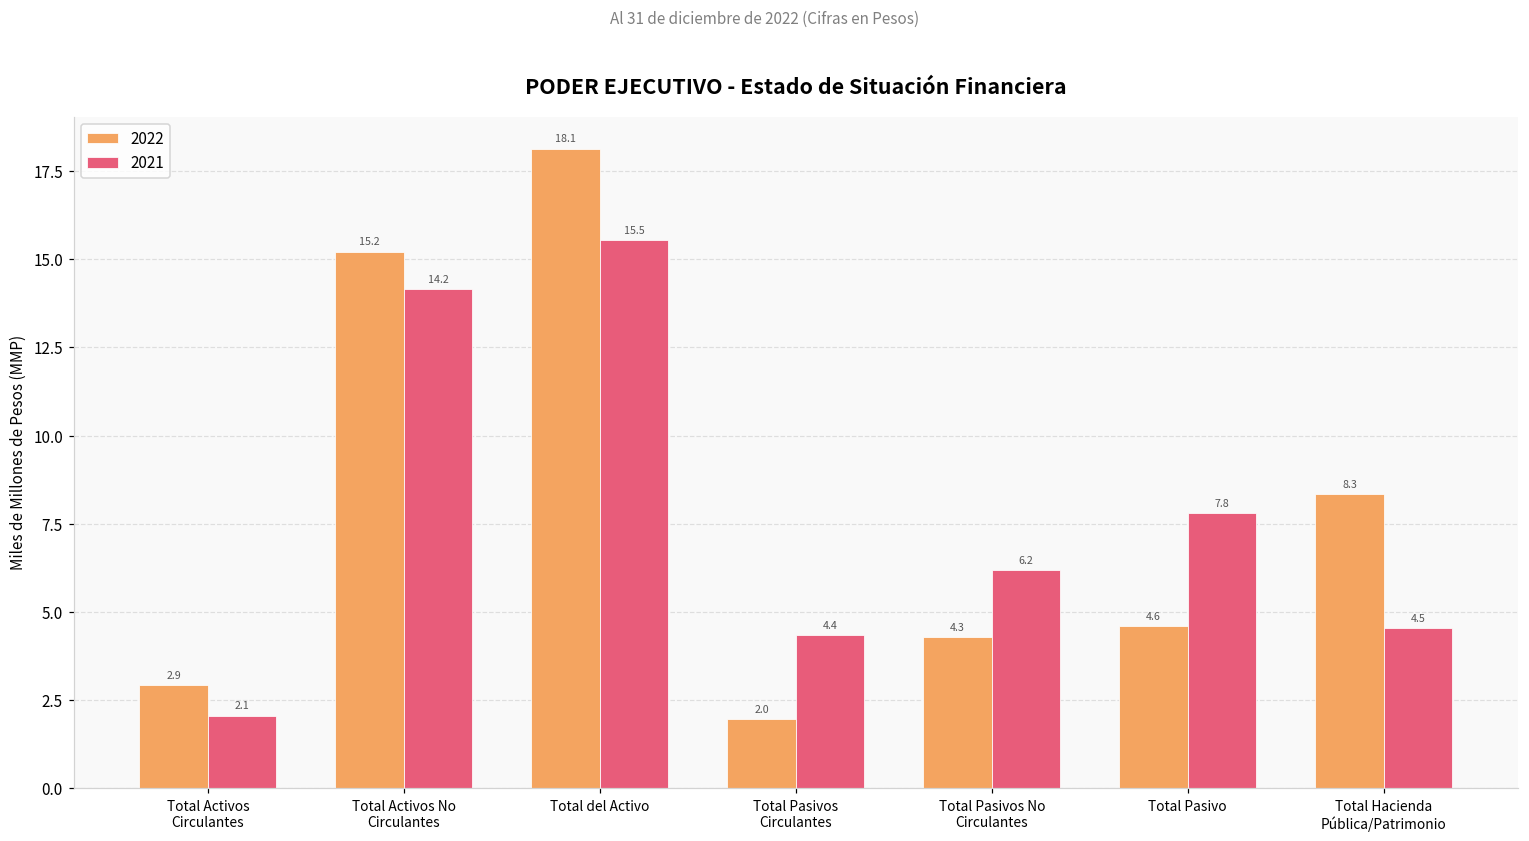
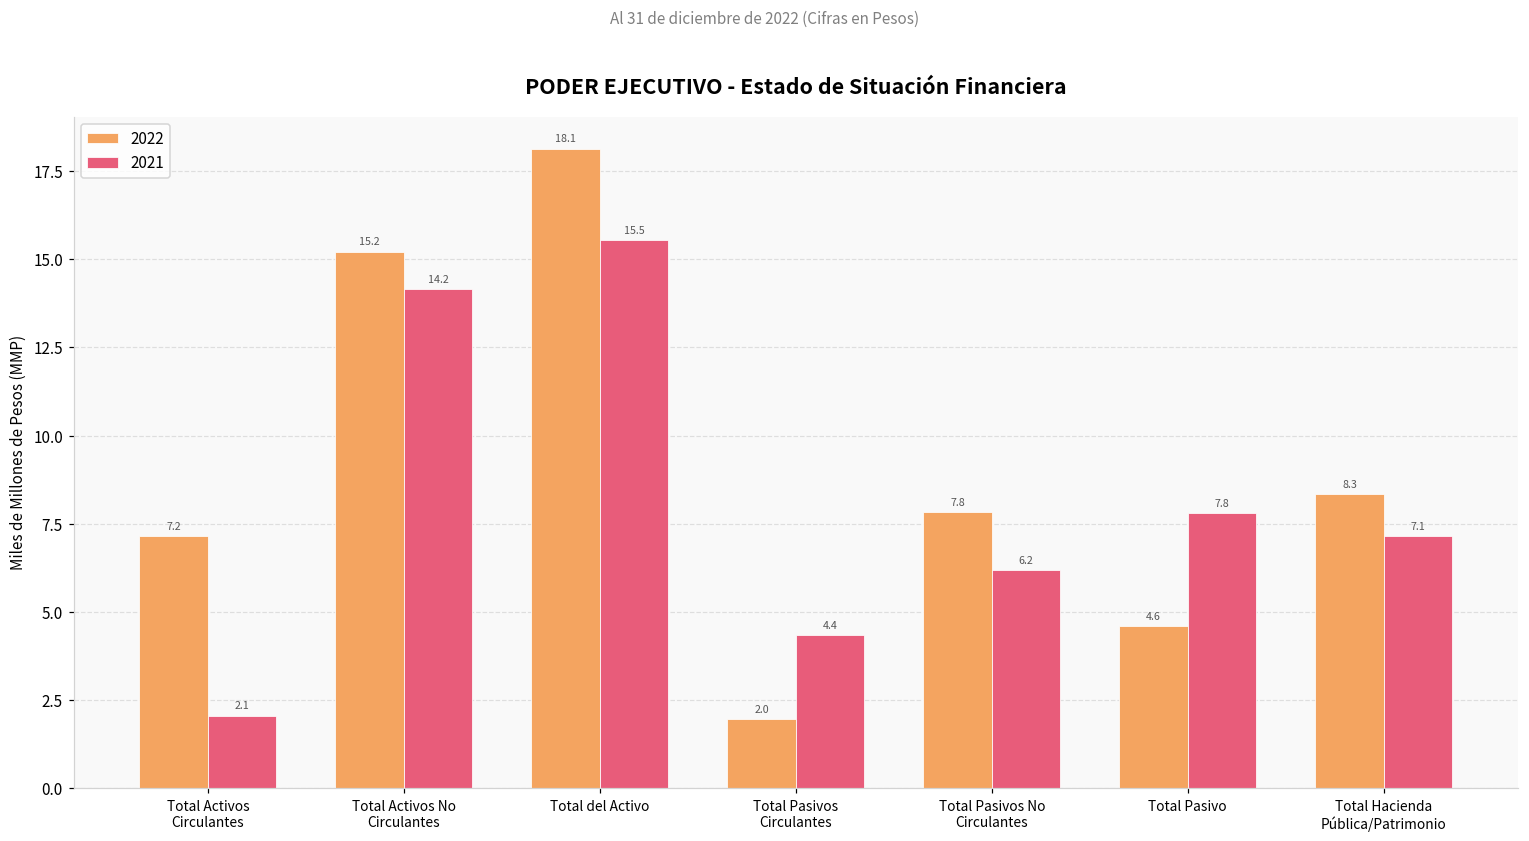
2022, Total Activos Circulantes: 2.9 -> 7.2
2022, Total Pasivos No Circulantes: 4.3 -> 7.8
2021, Total Hacienda Pública/Patrimonio: 4.5 -> 7.1
